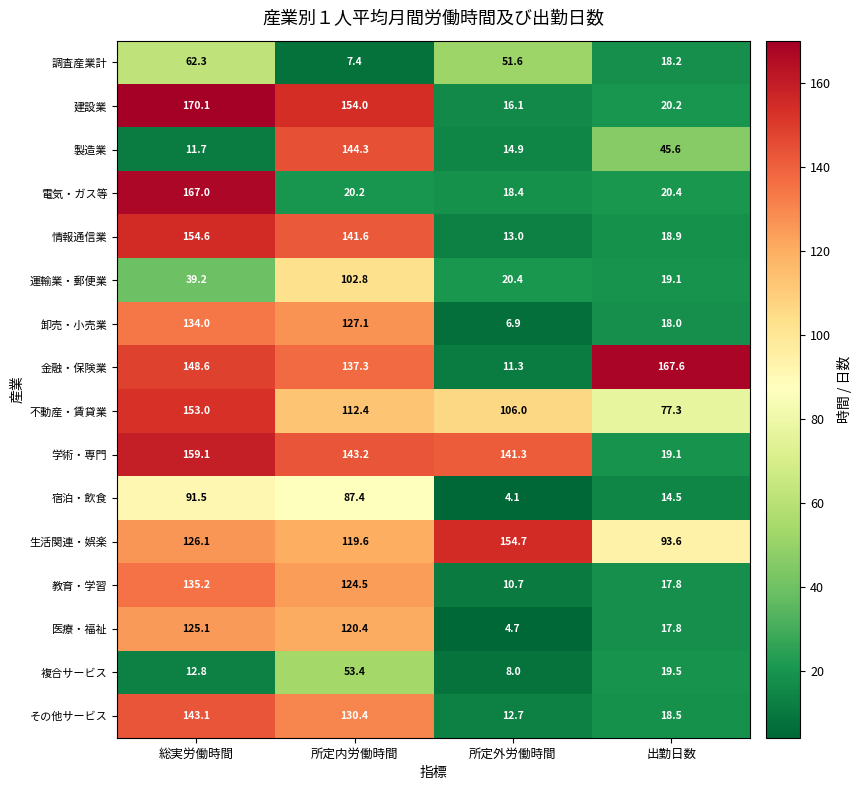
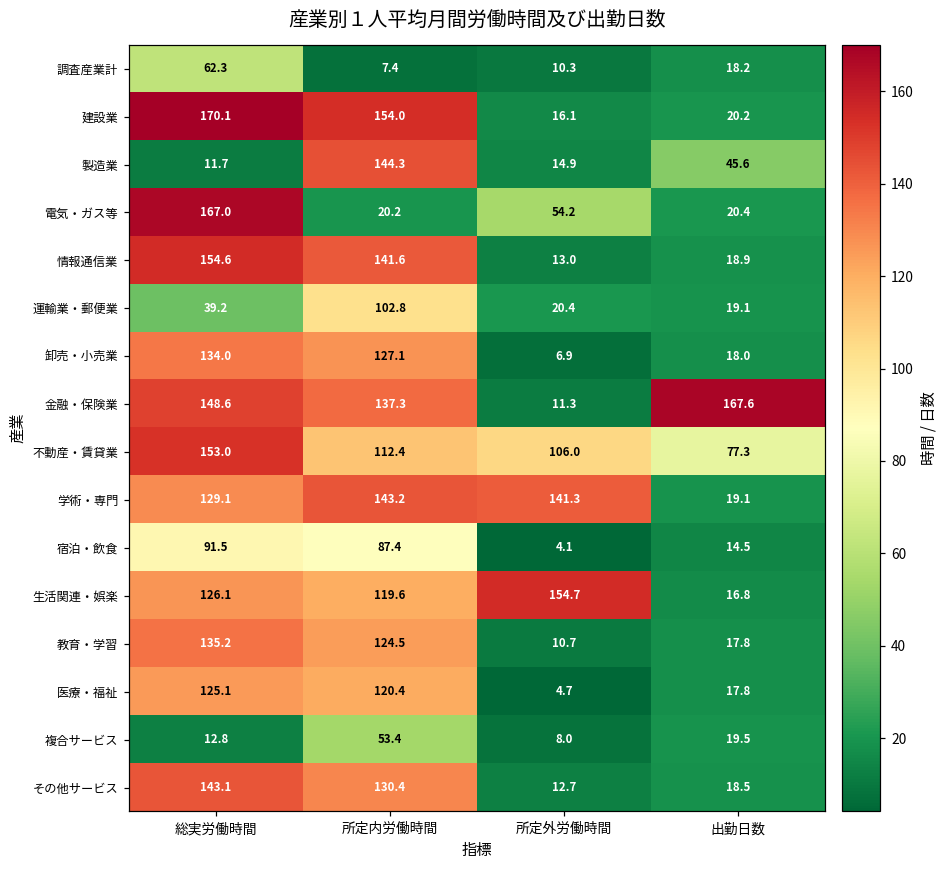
調査産業計, 所定外労働時間: 51.6 -> 10.3
電気・ガス等, 所定外労働時間: 18.4 -> 54.2
学術・専門, 総実労働時間: 159.1 -> 129.1
生活関連・娯楽, 出勤日数: 93.6 -> 16.8
